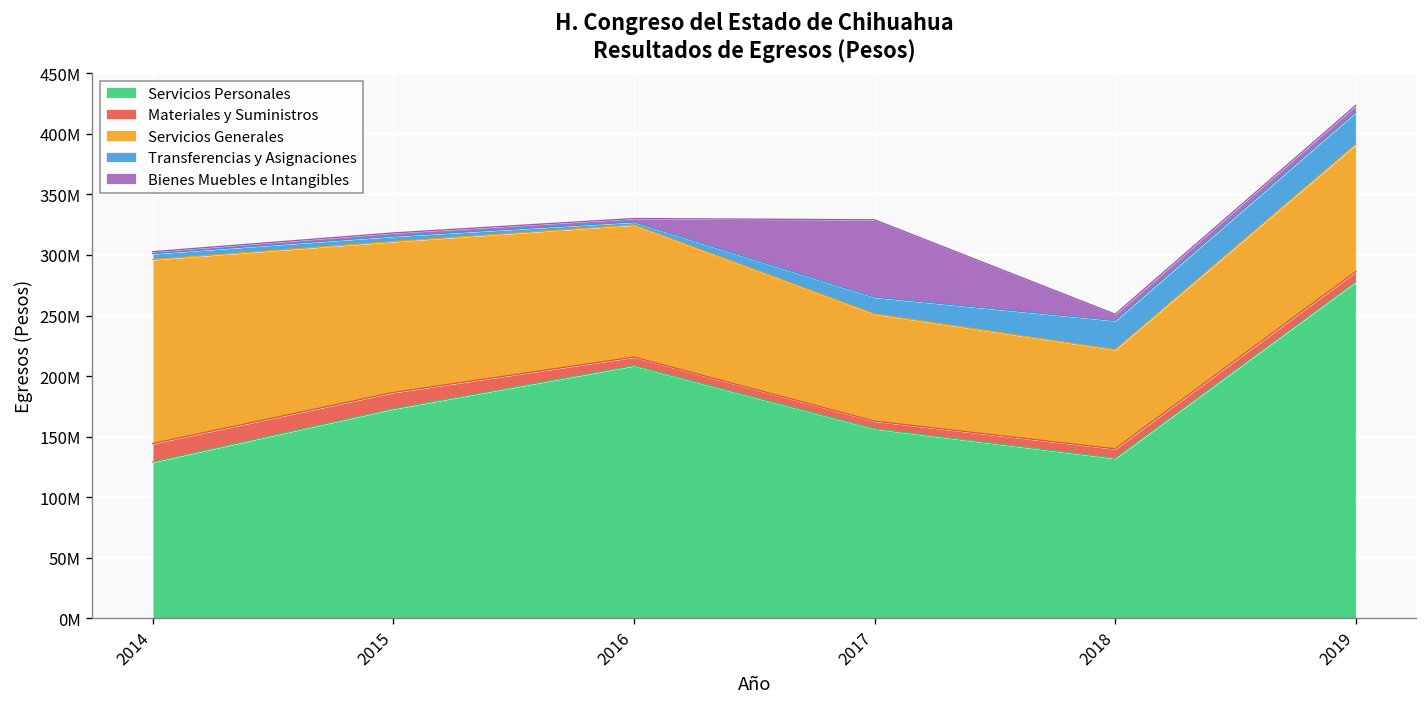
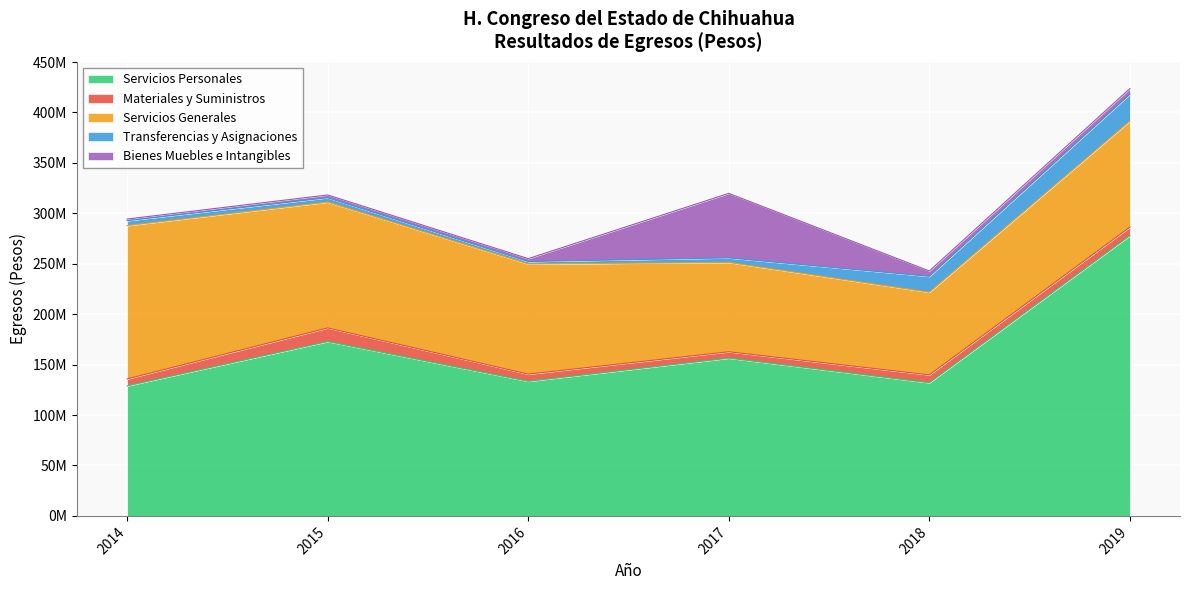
Materiales y Suministros, 2014: 15000000 -> 7000000
Servicios Personales, 2016: 208000000 -> 133000000
Transferencias y Asignaciones, 2017: 14000000 -> 5000000
Transferencias y Asignaciones, 2018: 24000000 -> 16000000
